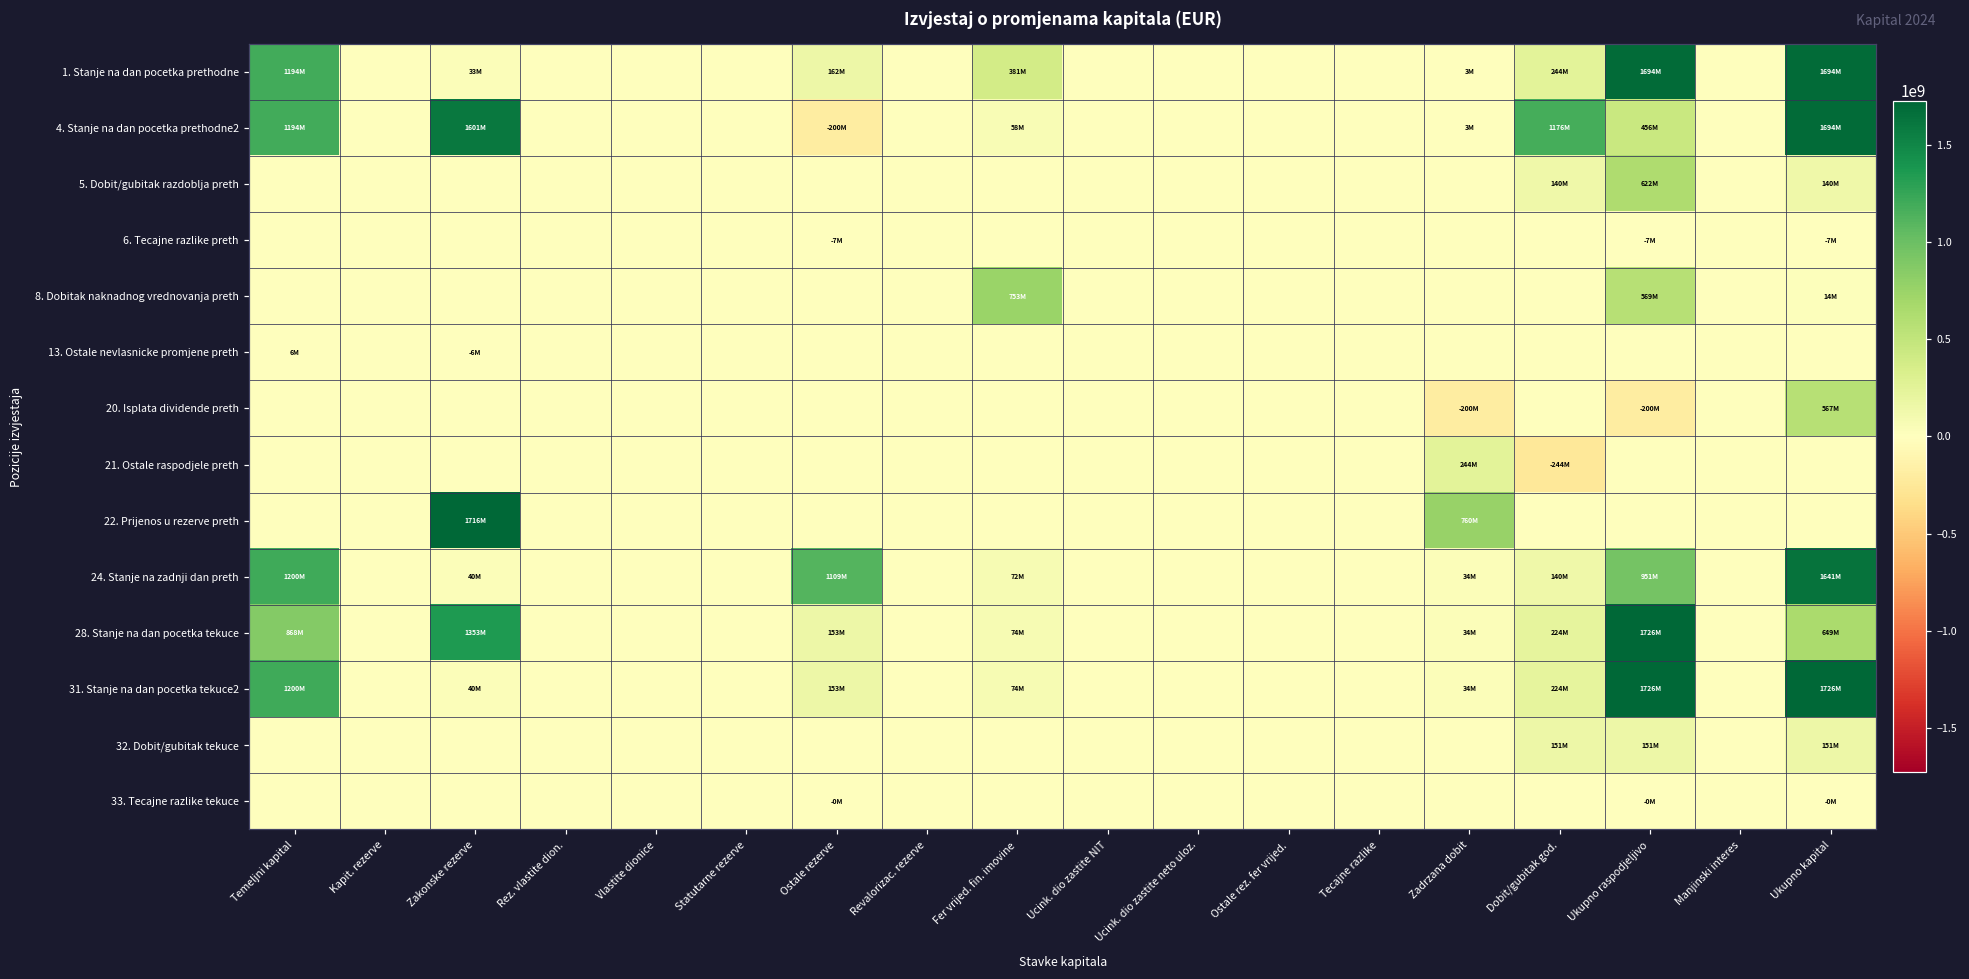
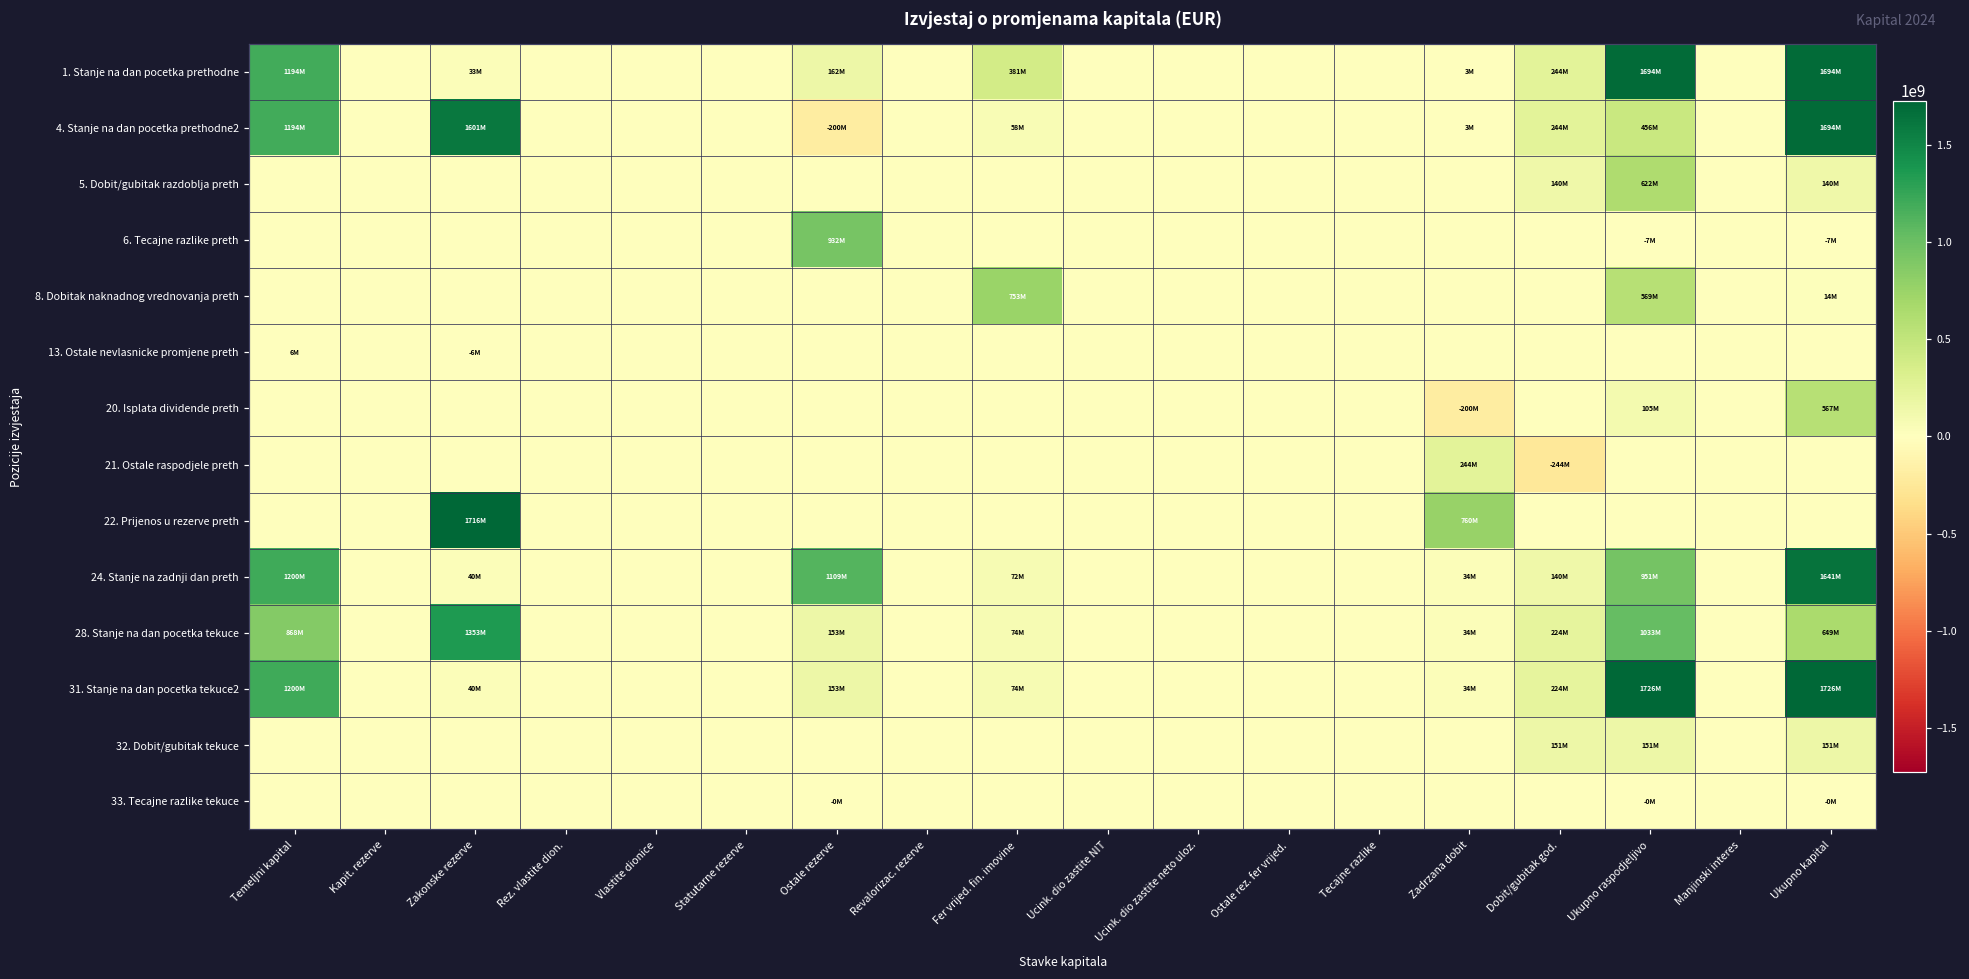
4. Stanje na dan pocetka prethodne2, Dobit/gubitak god.: 1176M -> 244M
6. Tecajne razlike preth, Ostale rezerve: -7M -> 932M
20. Isplata dividende preth, Ukupno raspodjeljivo: -200M -> 105M
28. Stanje na dan pocetka tekuce, Ukupno raspodjeljivo: 1726M -> 1033M
